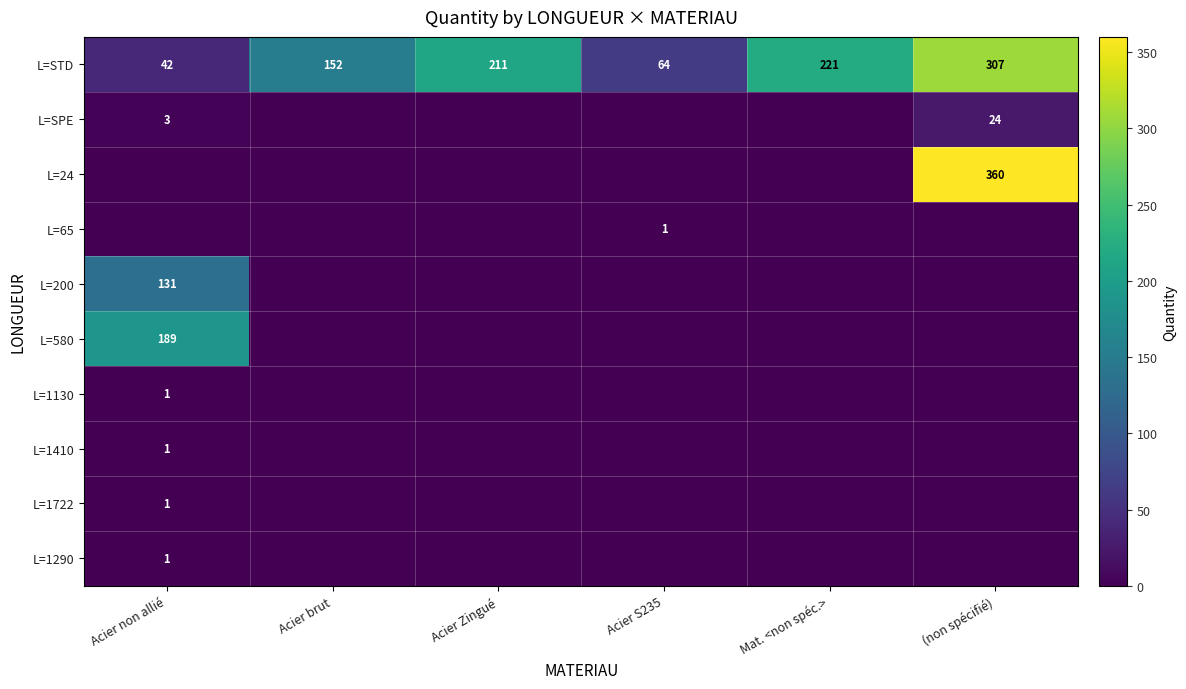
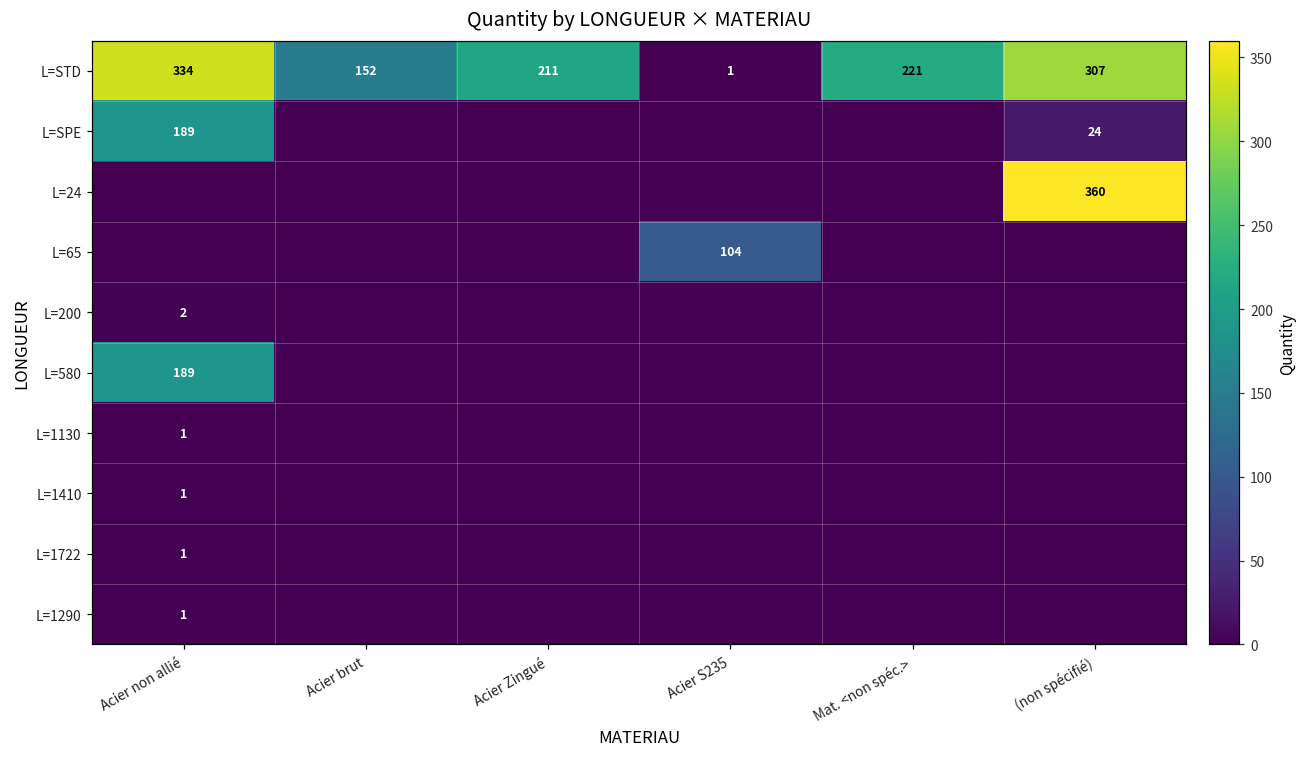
L=STD, Acier non allié: 42 -> 334
L=STD, Acier S235: 64 -> 1
L=SPE, Acier non allié: 3 -> 189
L=65, Acier S235: 1 -> 104
L=200, Acier non allié: 131 -> 2
